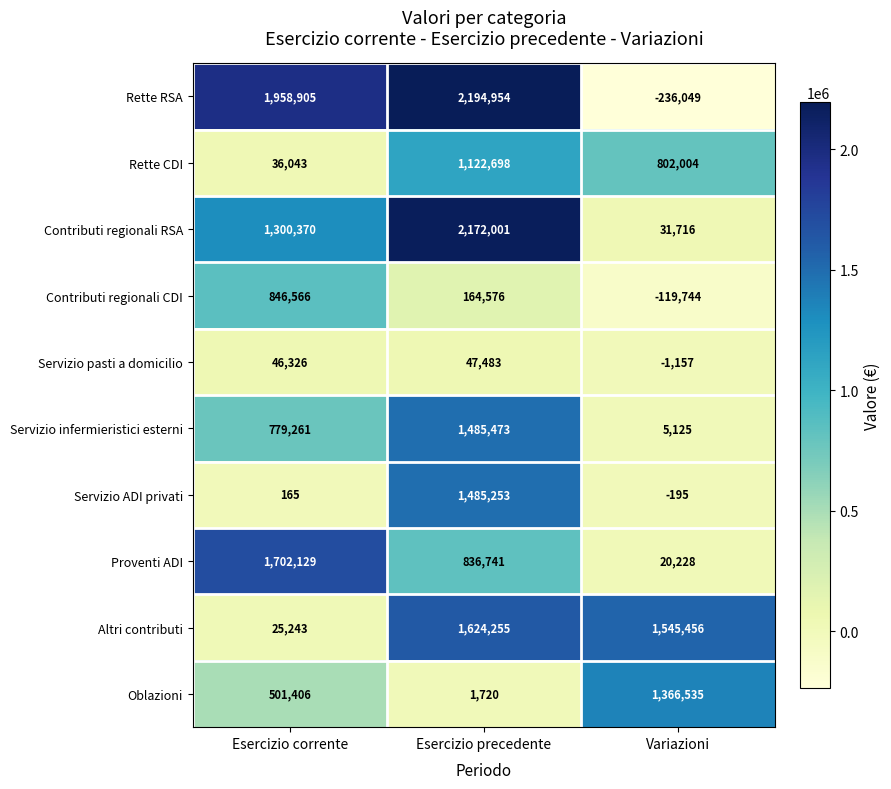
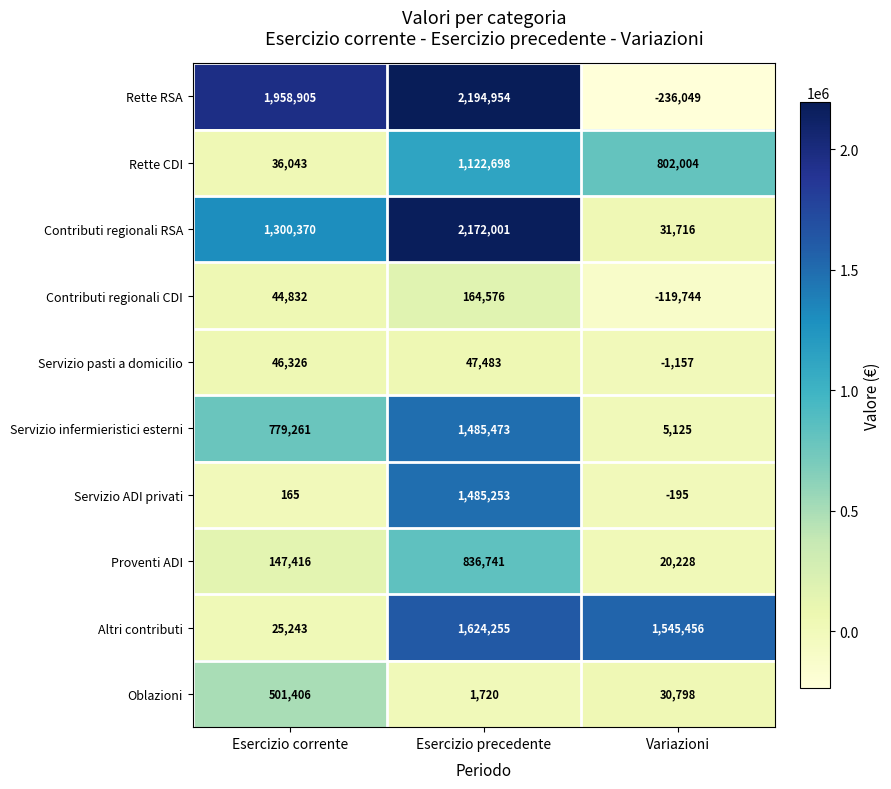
Contributi regionali CDI, Esercizio corrente: 846,566 -> 44,832
Proventi ADI, Esercizio corrente: 1,702,129 -> 147,416
Oblazioni, Variazioni: 1,366,535 -> 30,798
